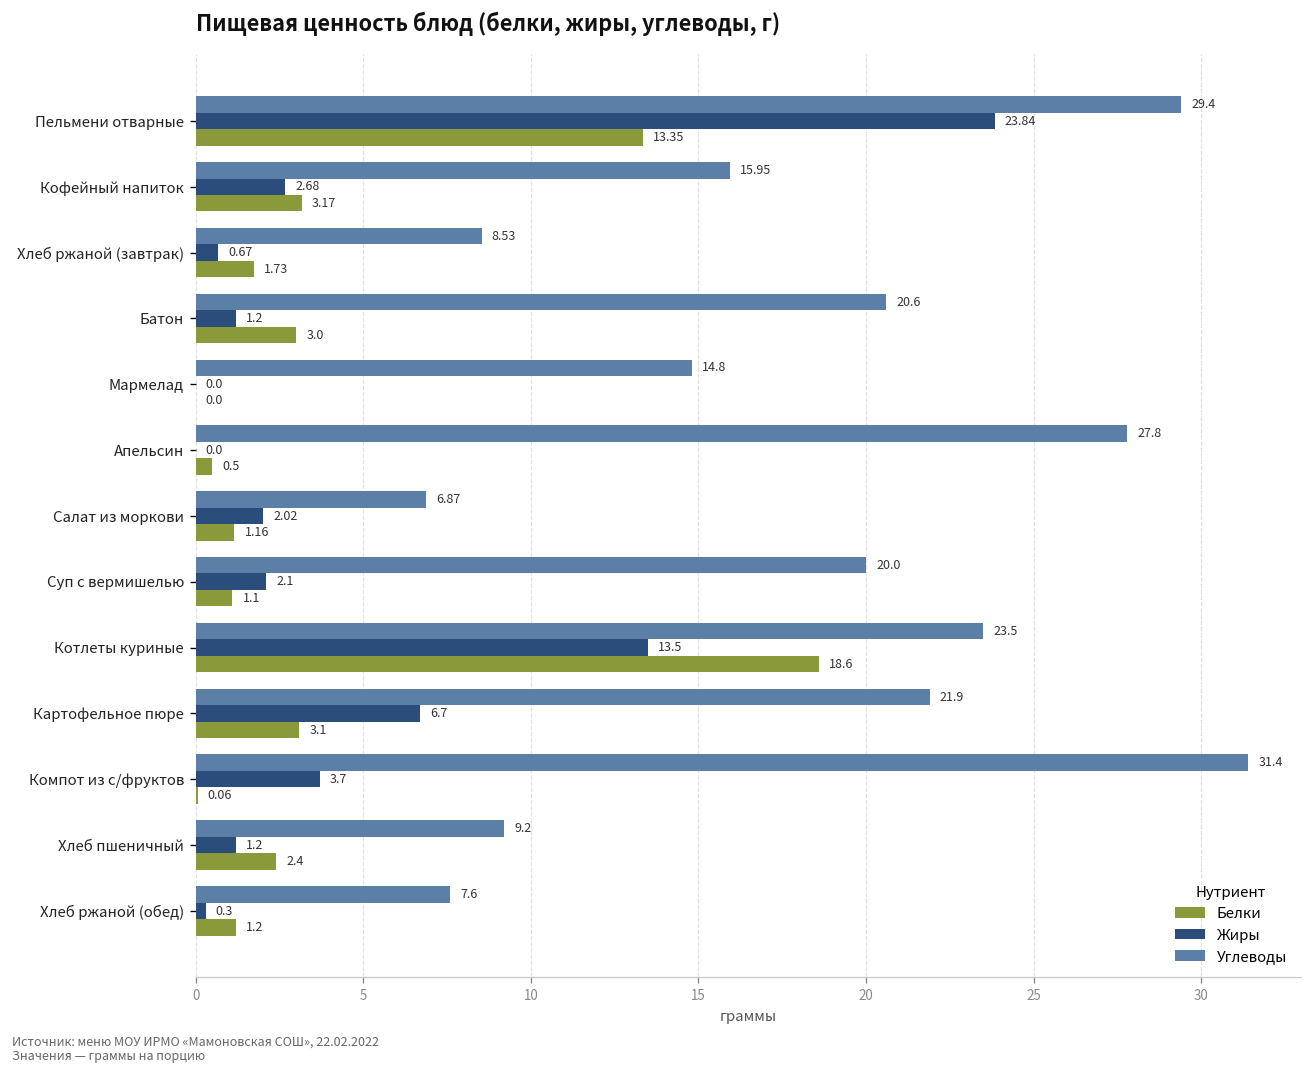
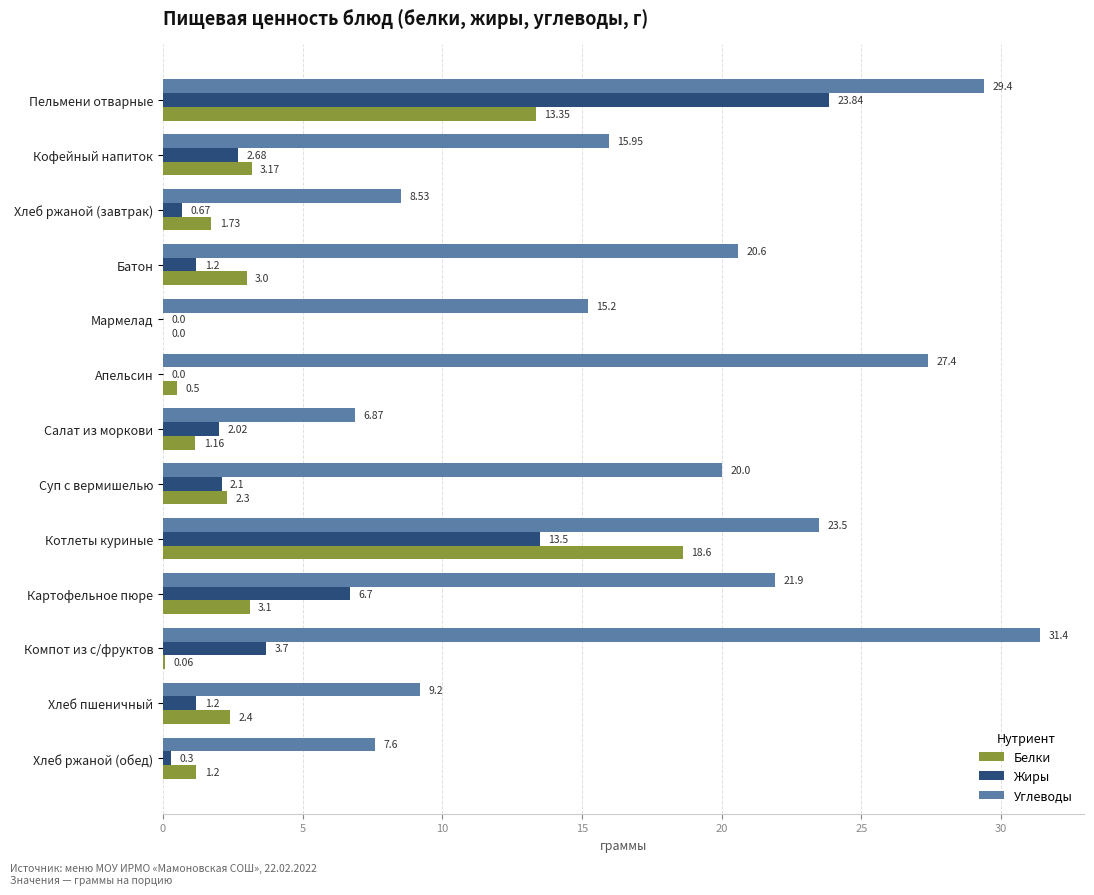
Углеводы, Мармелад: 14.8 -> 15.2
Углеводы, Апельсин: 27.8 -> 27.4
Белки, Суп с вермишелью: 1.1 -> 2.3
